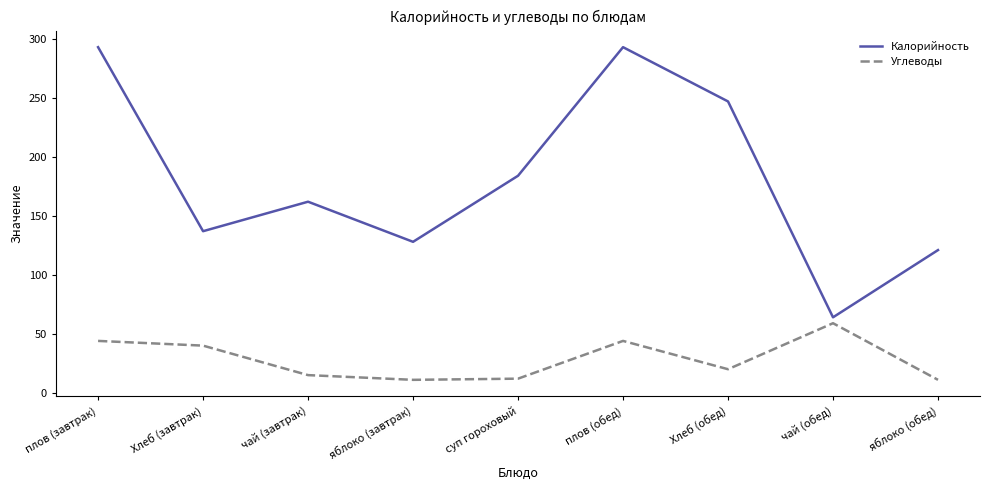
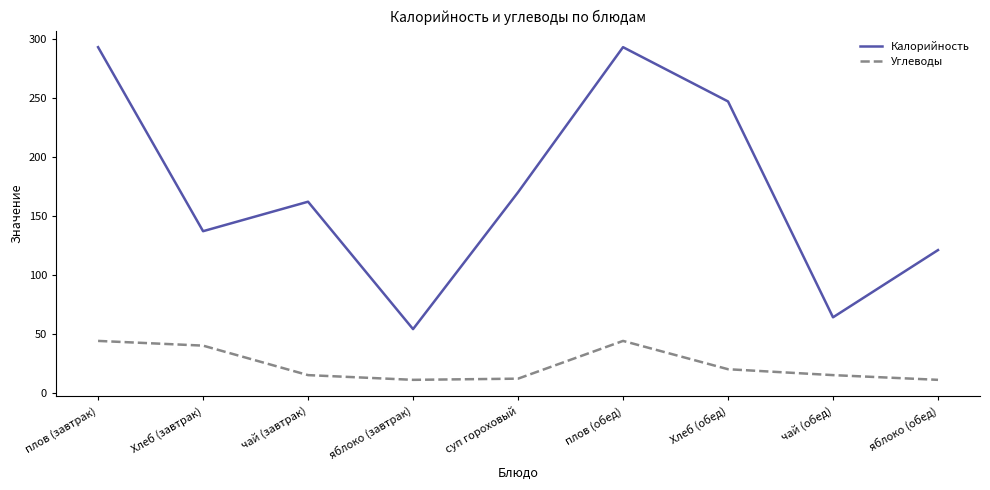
Калорийность, яблоко (завтрак): 128 -> 54
Калорийность, суп гороховый: 184 -> 170
Углеводы, чай (обед): 59 -> 15
